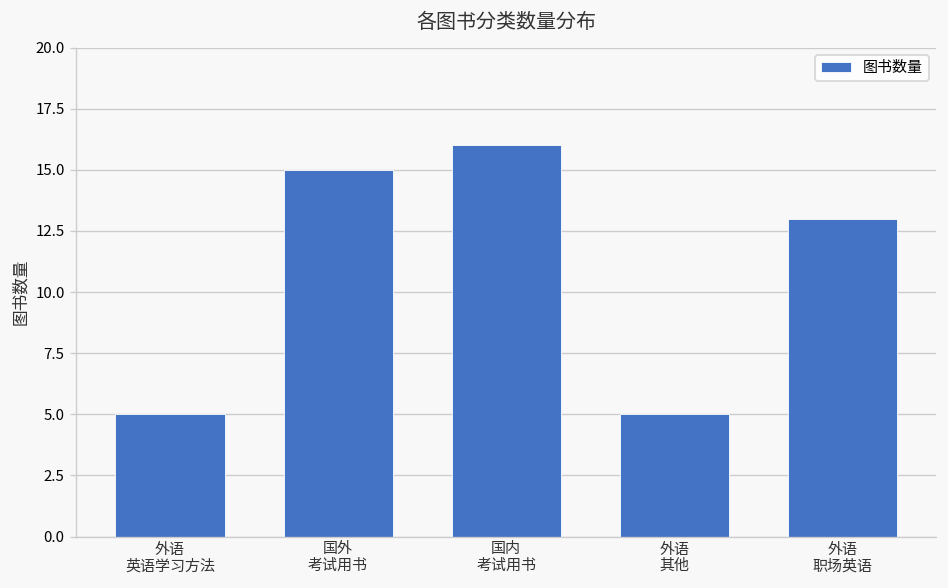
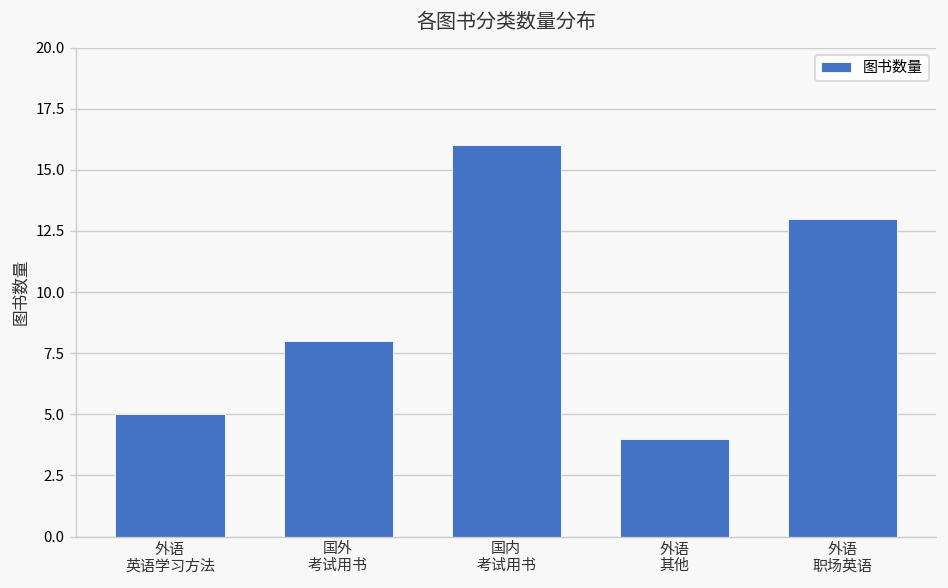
国外 考试用书: 15 -> 8
外语 其他: 5 -> 4
